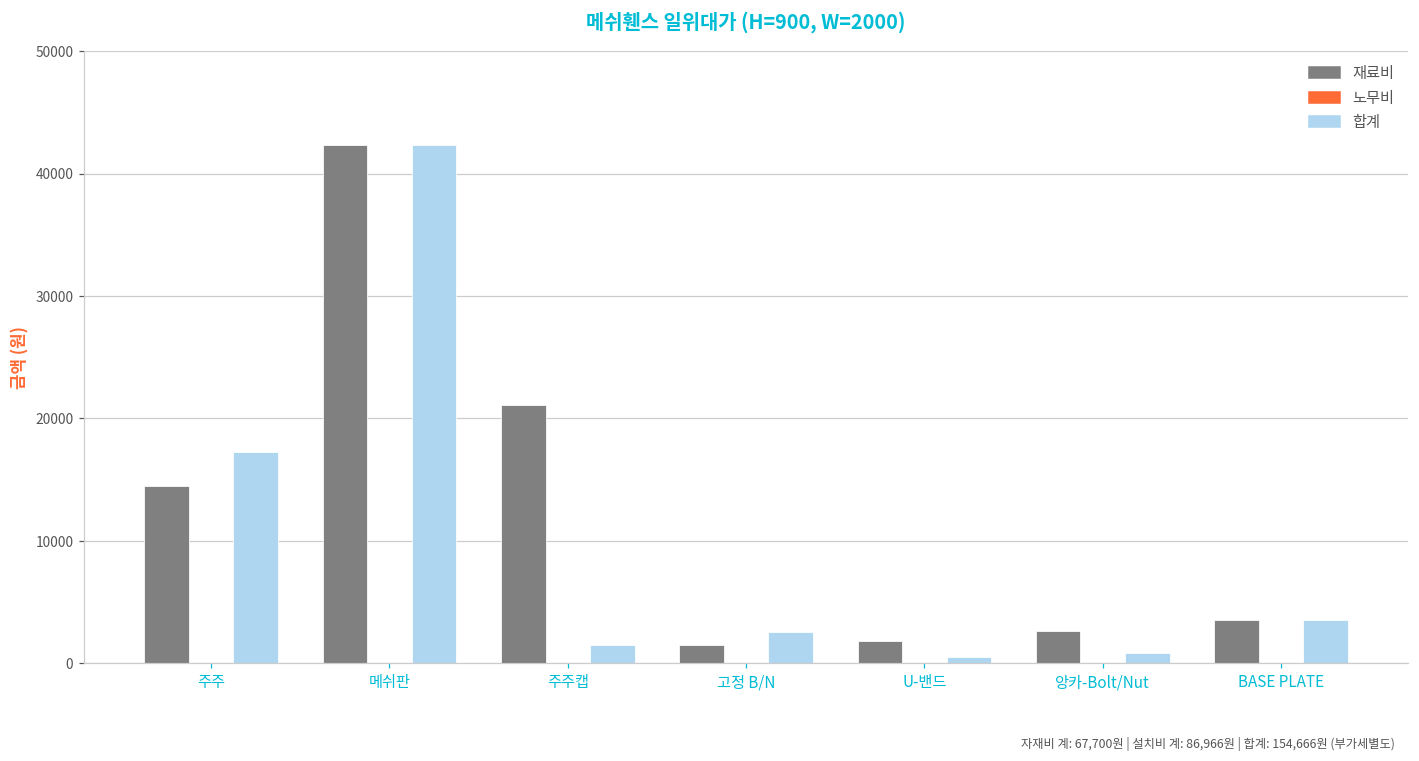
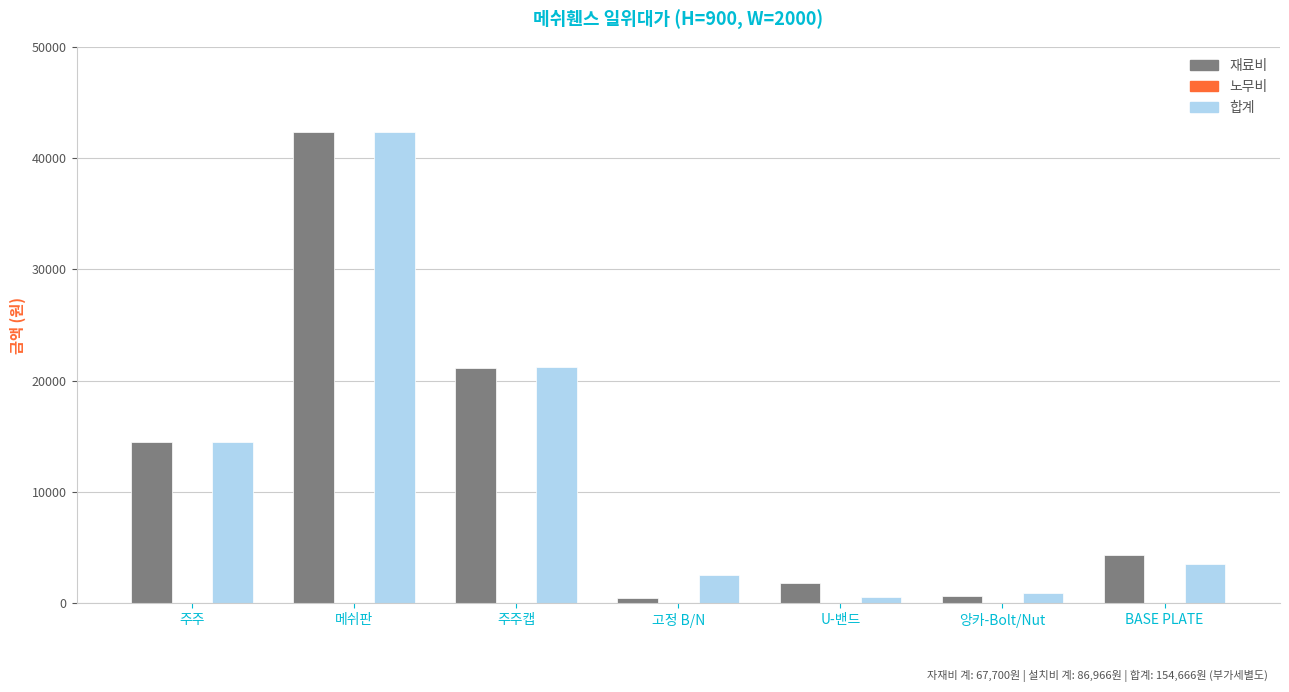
합계, 주주: 17300 -> 14500
합계, 주주캡: 1500 -> 21200
재료비, 고정 B/N: 1500 -> 500
재료비, 앙카-Bolt/Nut: 2600 -> 600
재료비, BASE PLATE: 3500 -> 4400
